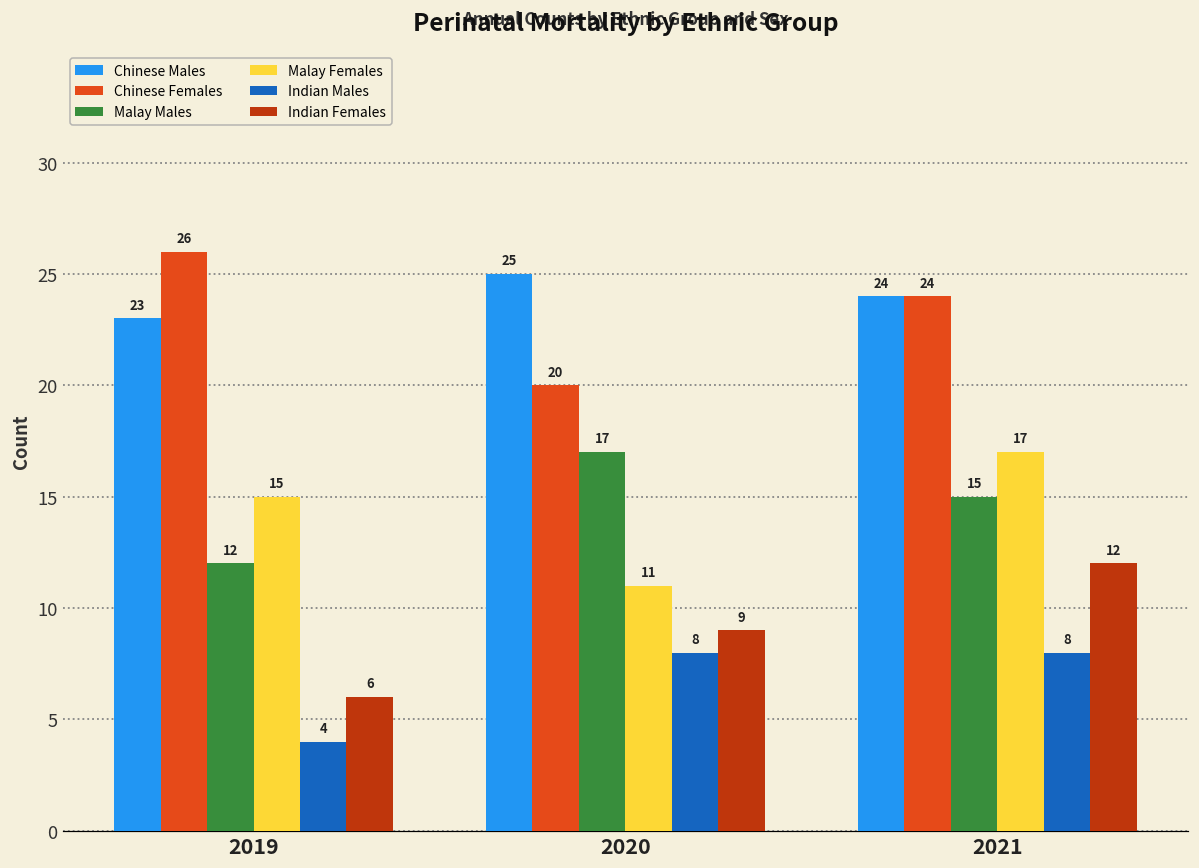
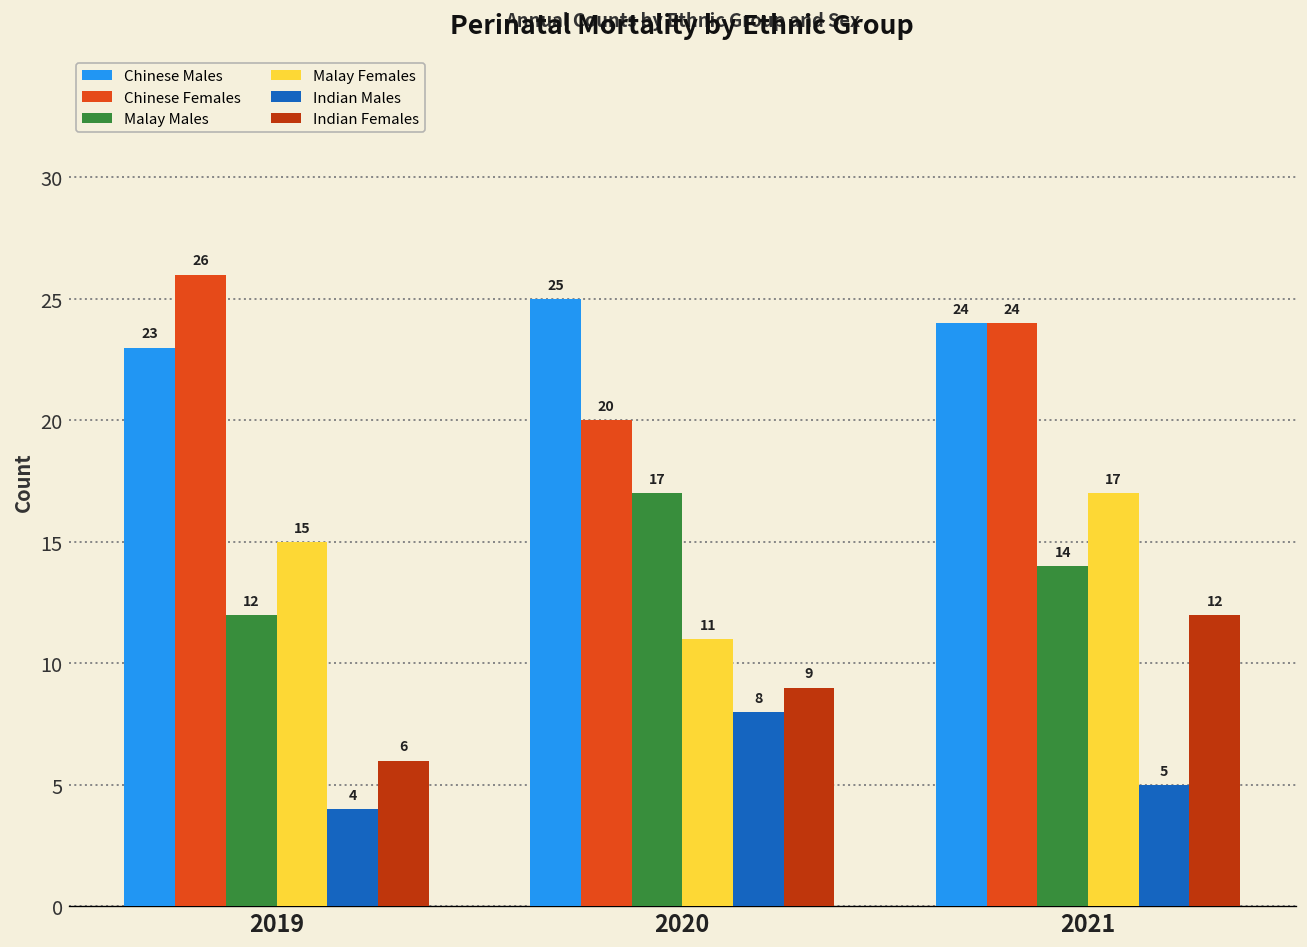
Malay Males, 2021: 15 -> 14
Indian Males, 2021: 8 -> 5
